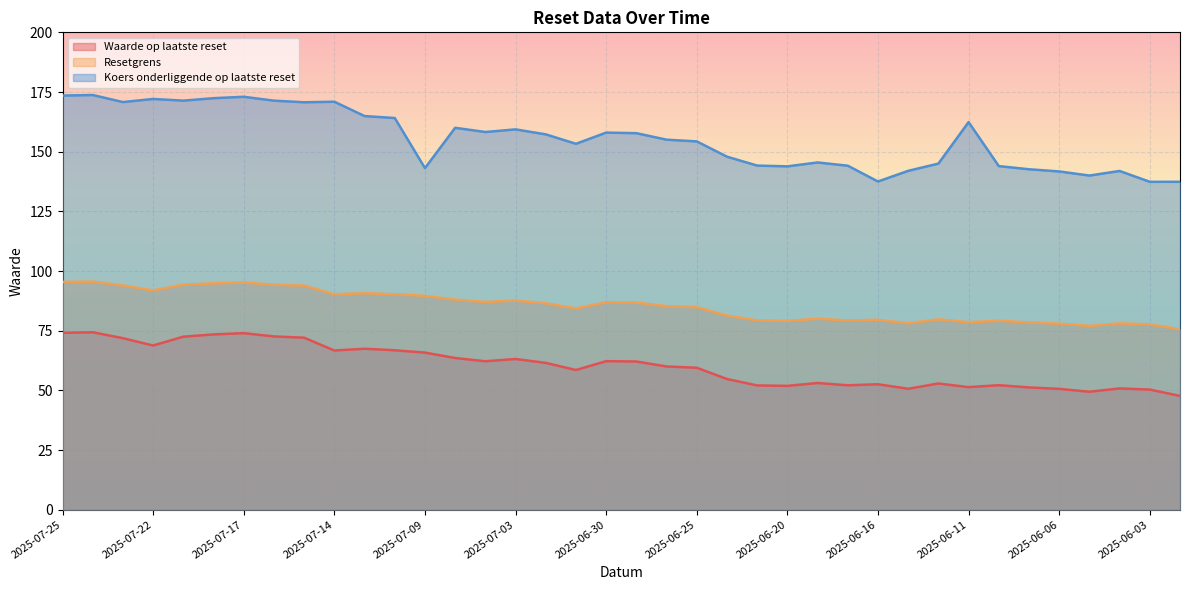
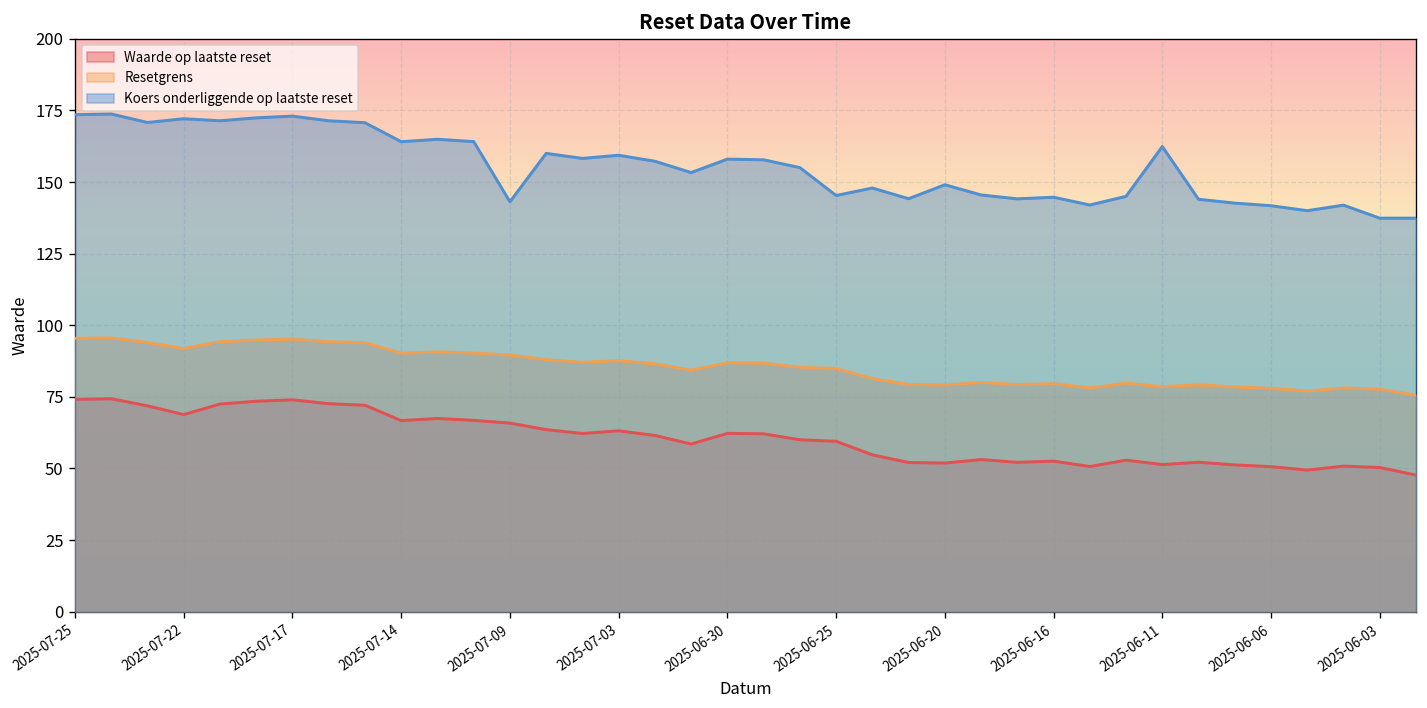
Koers onderliggende op laatste reset, 2025-07-14: 171 -> 164
Koers onderliggende op laatste reset, 2025-06-25: 154 -> 145
Koers onderliggende op laatste reset, 2025-06-20: 144 -> 149
Koers onderliggende op laatste reset, 2025-06-16: 138 -> 145
